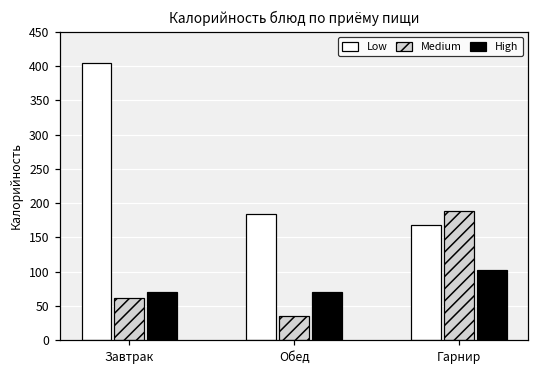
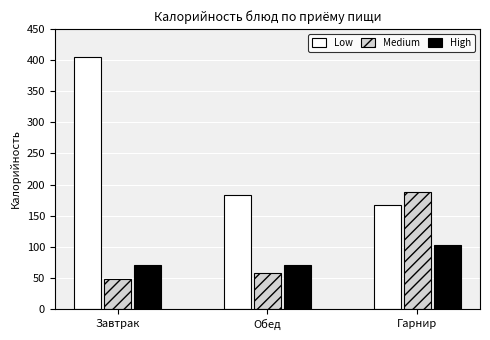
Medium, Завтрак: 60 -> 50
Medium, Обед: 40 -> 60
